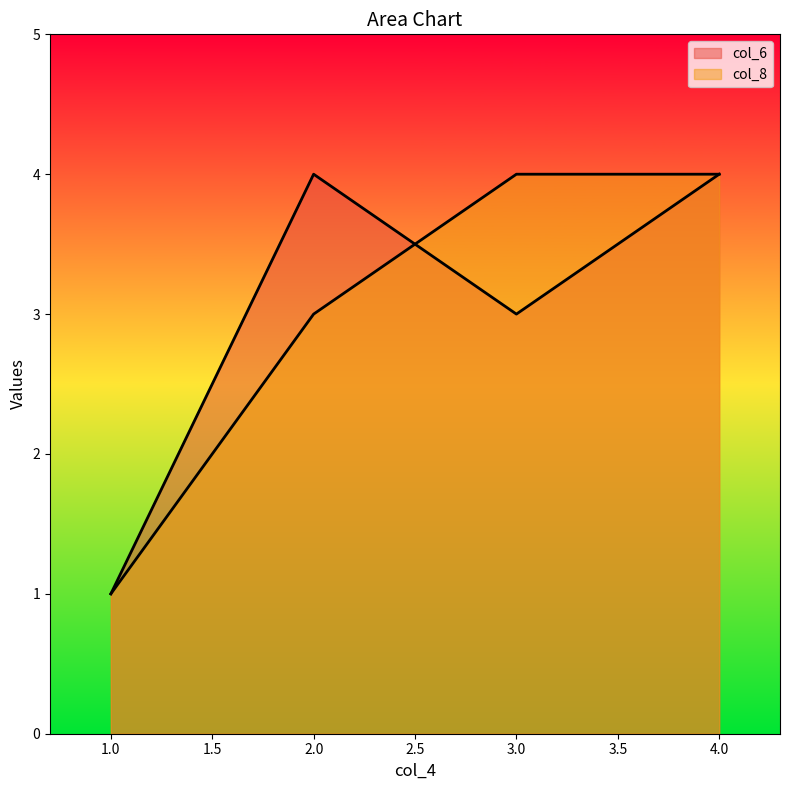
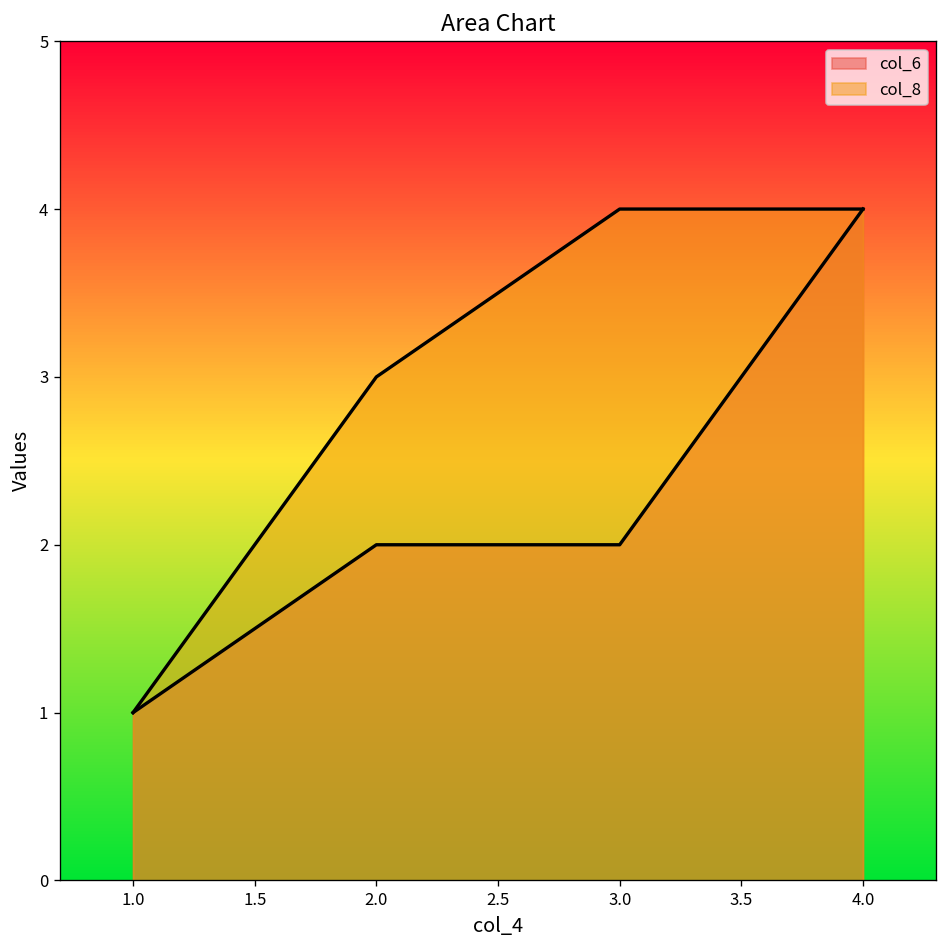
col_6, 2.0: 4 -> 2
col_6, 3.0: 3 -> 2
